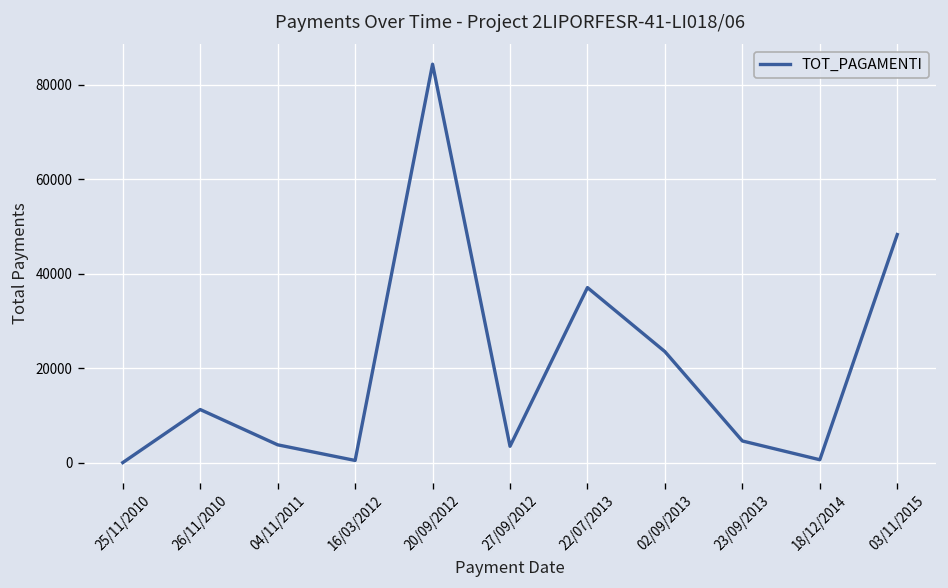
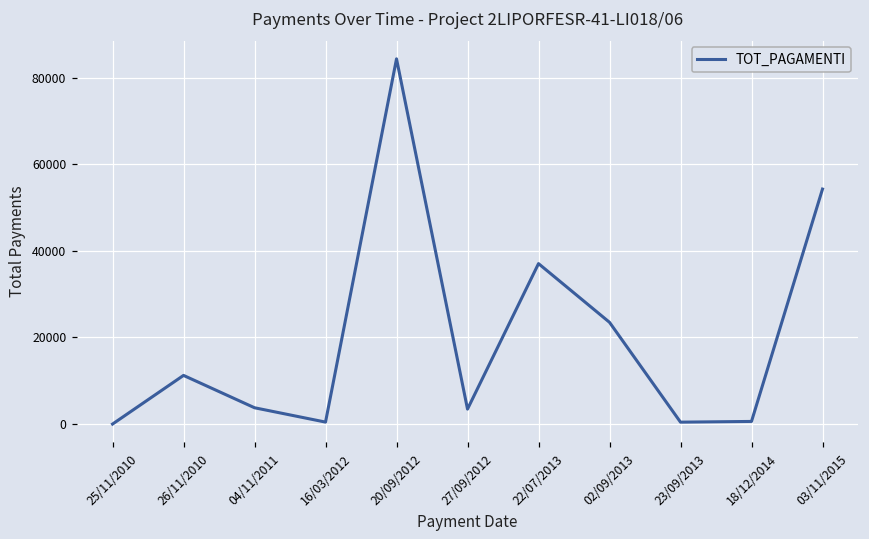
23/09/2013: 5000 -> 0
03/11/2015: 48000 -> 54000
